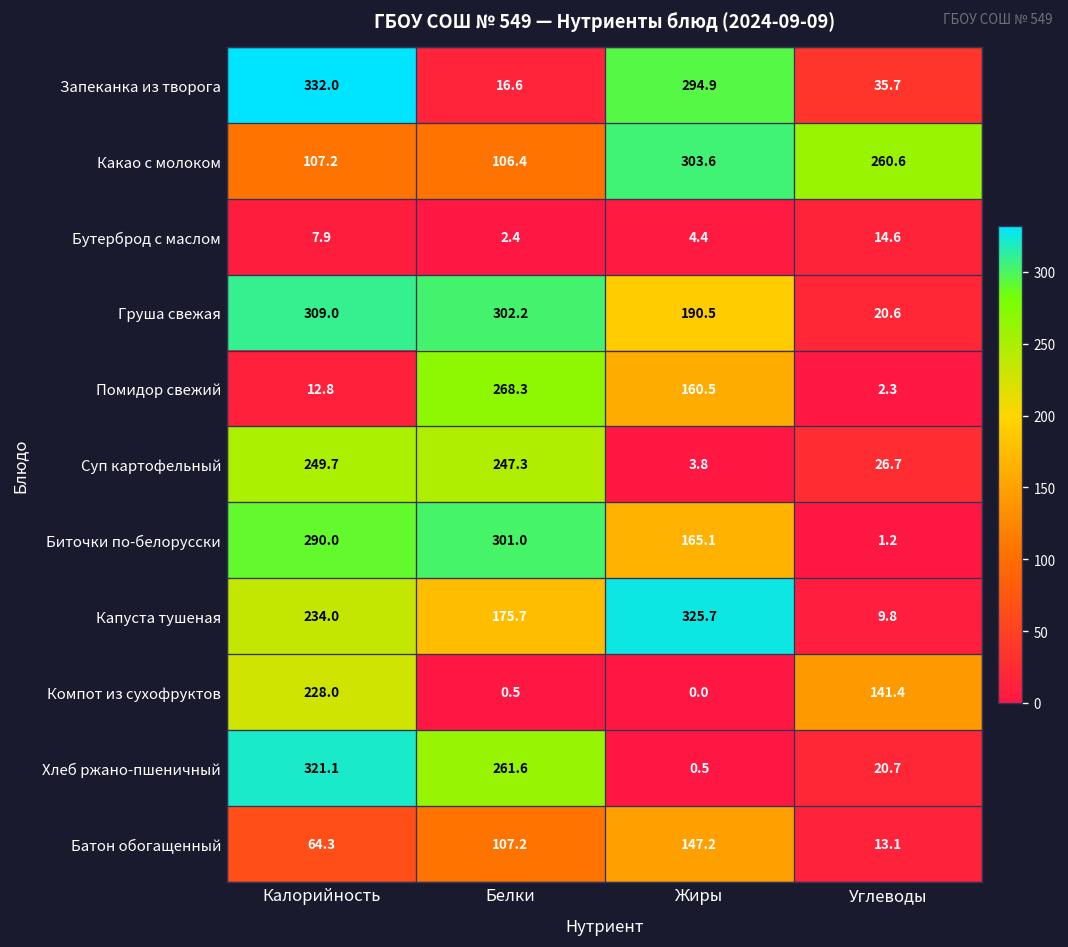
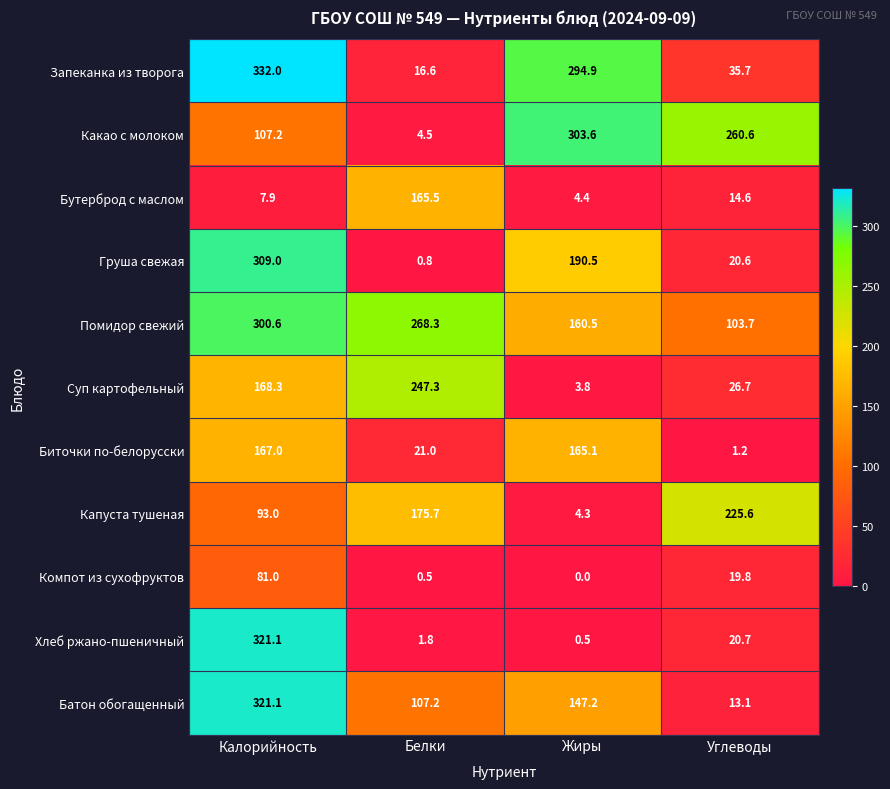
Какао с молоком, Белки: 106.4 -> 4.5
Бутерброд с маслом, Белки: 2.4 -> 165.5
Груша свежая, Белки: 302.2 -> 0.8
Помидор свежий, Калорийность: 12.8 -> 300.6
Помидор свежий, Углеводы: 2.3 -> 103.7
Суп картофельный, Калорийность: 249.7 -> 168.3
Биточки по-белорусски, Калорийность: 290.0 -> 167.0
Биточки по-белорусски, Белки: 301.0 -> 21.0
Капуста тушеная, Калорийность: 234.0 -> 93.0
Капуста тушеная, Жиры: 325.7 -> 4.3
Капуста тушеная, Углеводы: 9.8 -> 225.6
Компот из сухофруктов, Калорийность: 228.0 -> 81.0
Компот из сухофруктов, Углеводы: 141.4 -> 19.8
Хлеб ржано-пшеничный, Белки: 261.6 -> 1.8
Батон обогащенный, Калорийность: 64.3 -> 321.1
